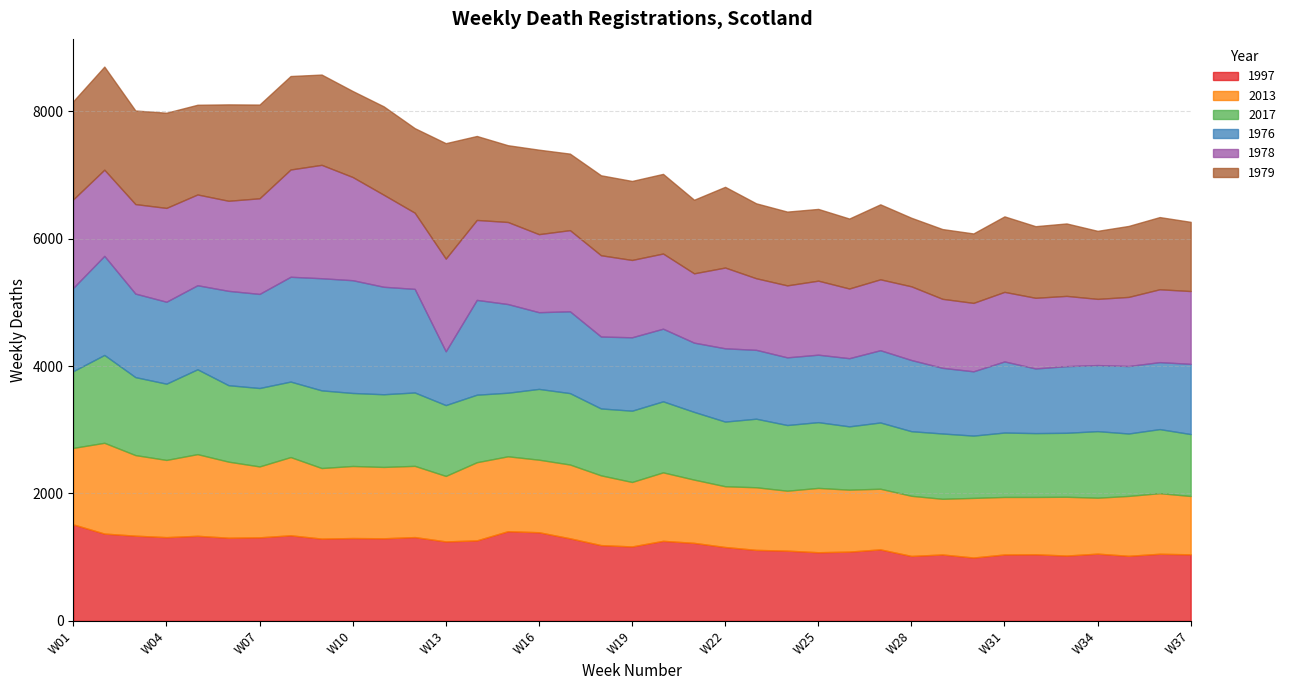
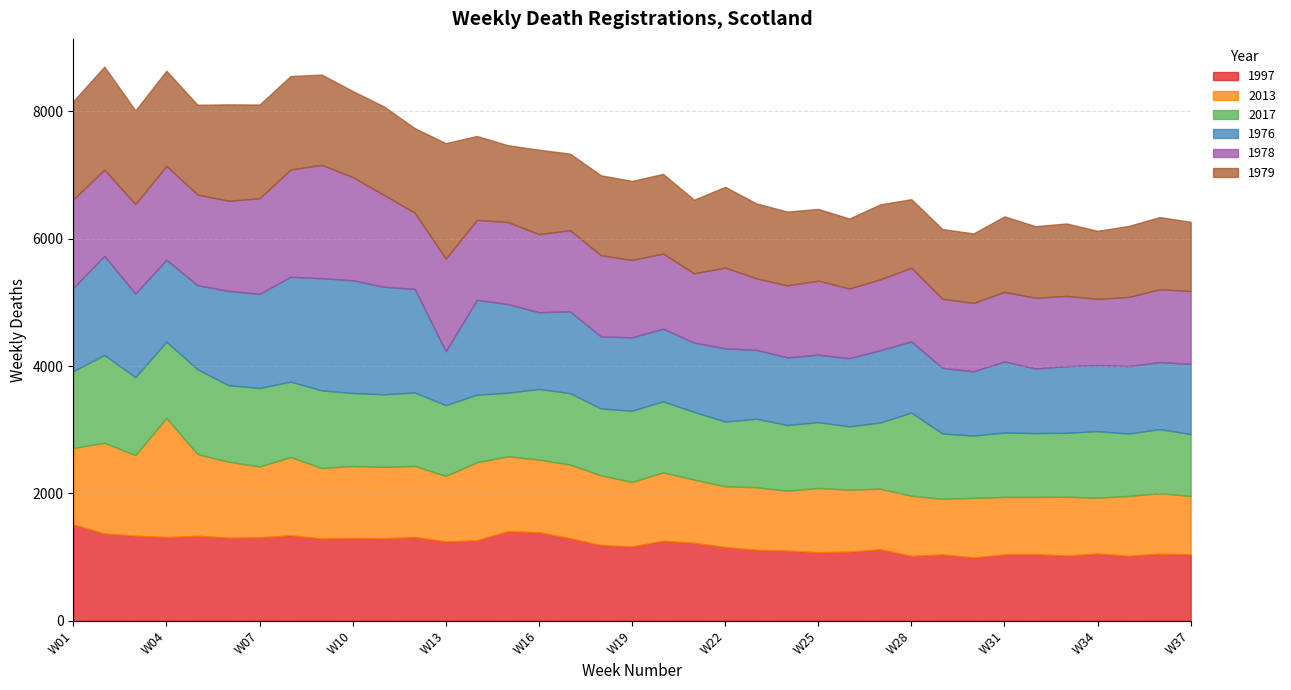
2013, W04: 1200 -> 1900
2017, W28: 1000 -> 1300
